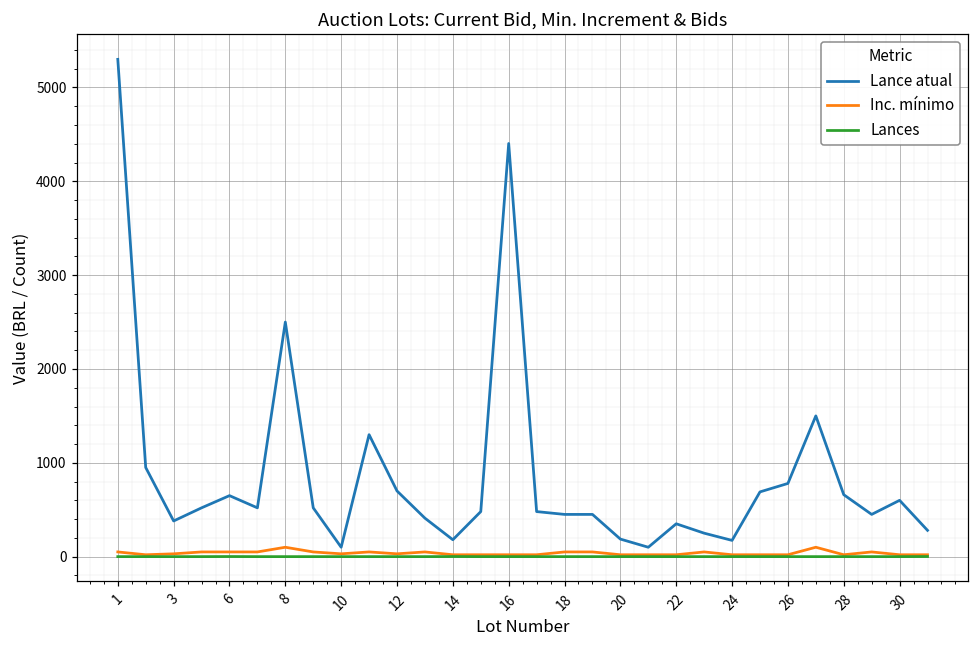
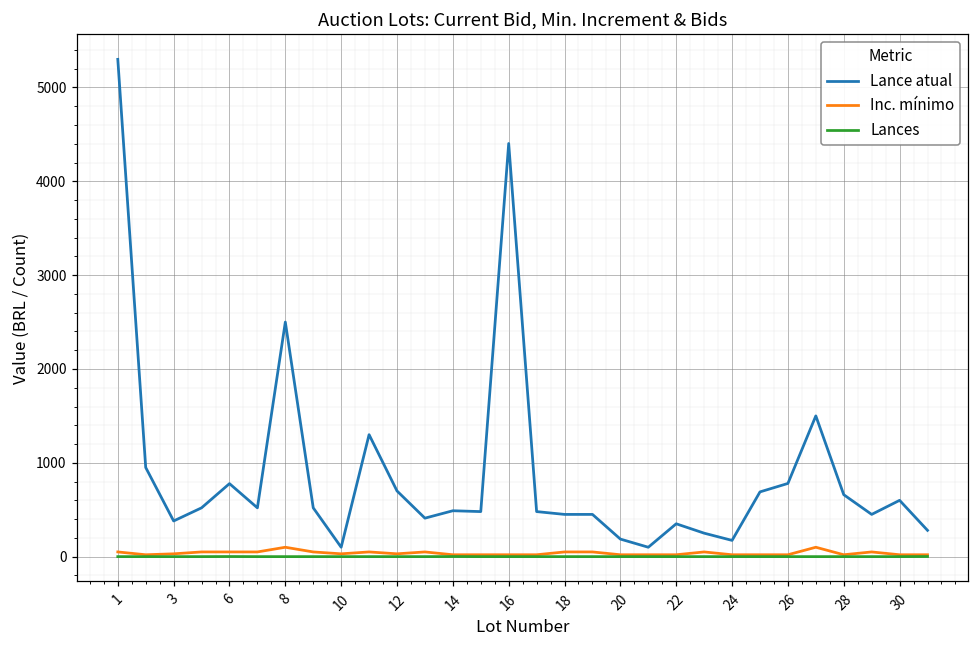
Lance atual, 6: 700 -> 800
Lance atual, 14: 200 -> 500
